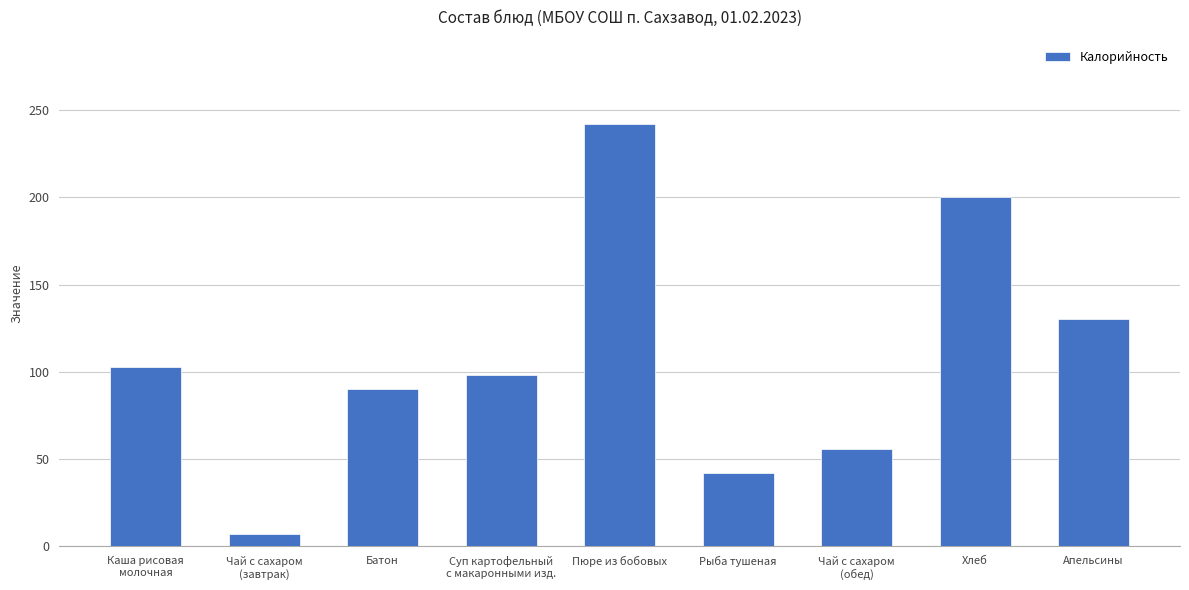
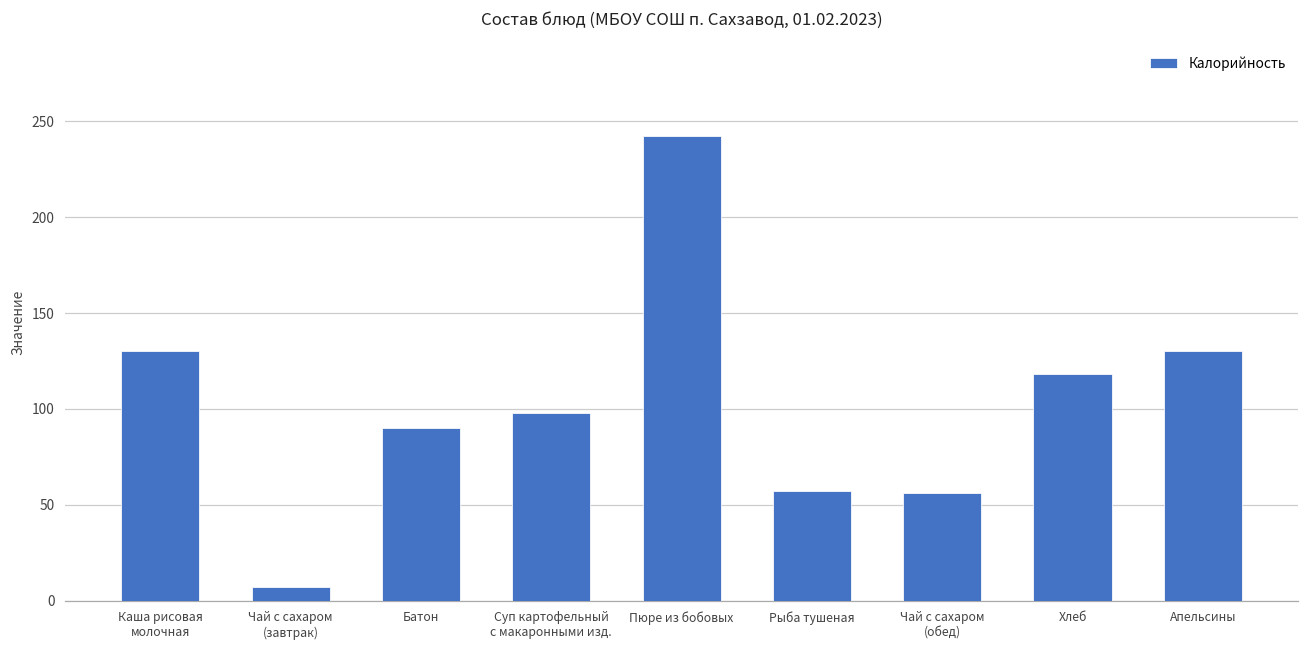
Каша рисовая молочная: 103 -> 130
Рыба тушеная: 42 -> 57
Хлеб: 200 -> 118
